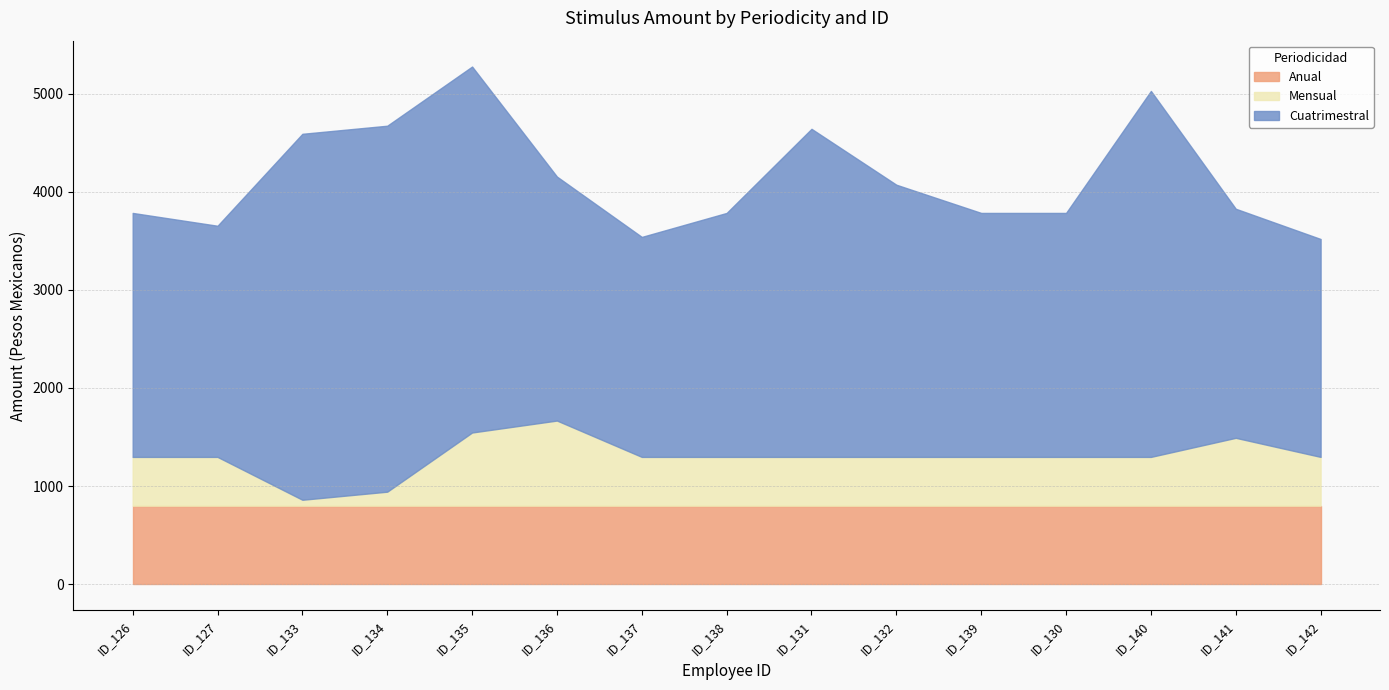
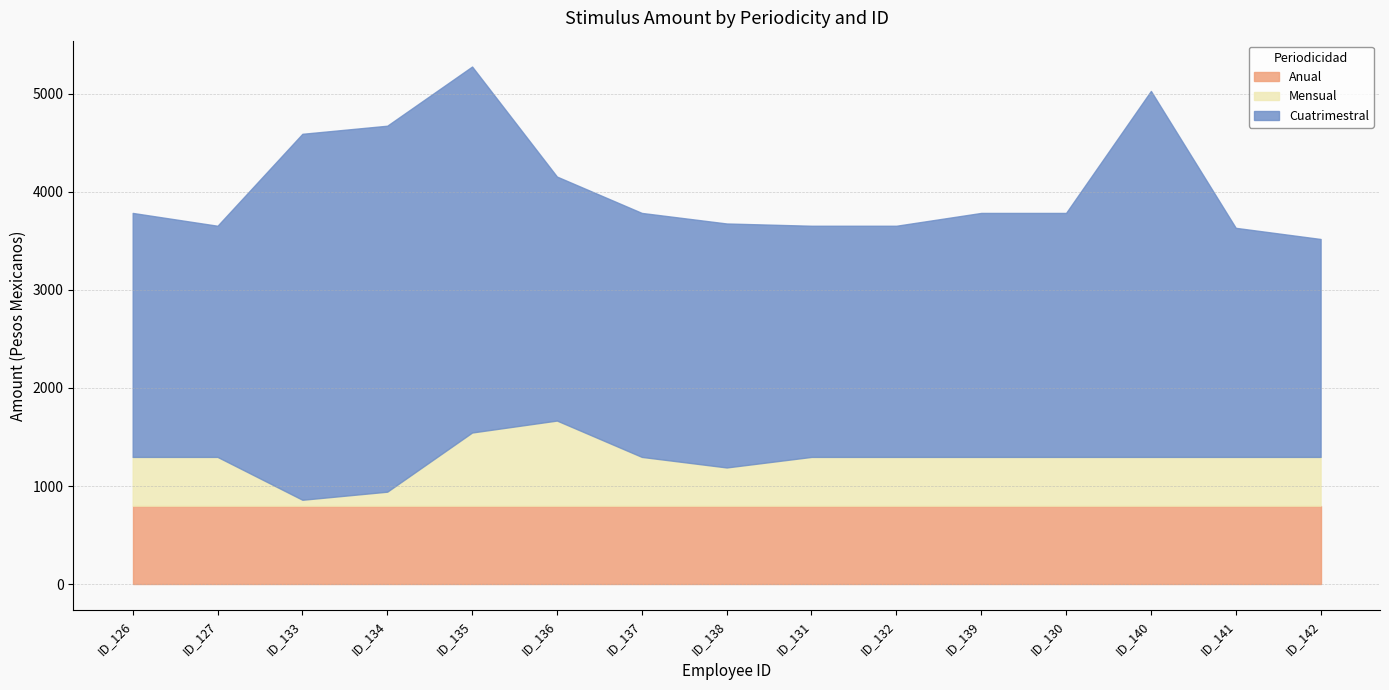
Cuatrimestral, ID_137: 2200 -> 2500
Mensual, ID_138: 500 -> 400
Cuatrimestral, ID_131: 3300 -> 2400
Cuatrimestral, ID_132: 2800 -> 2400
Mensual, ID_141: 700 -> 500
